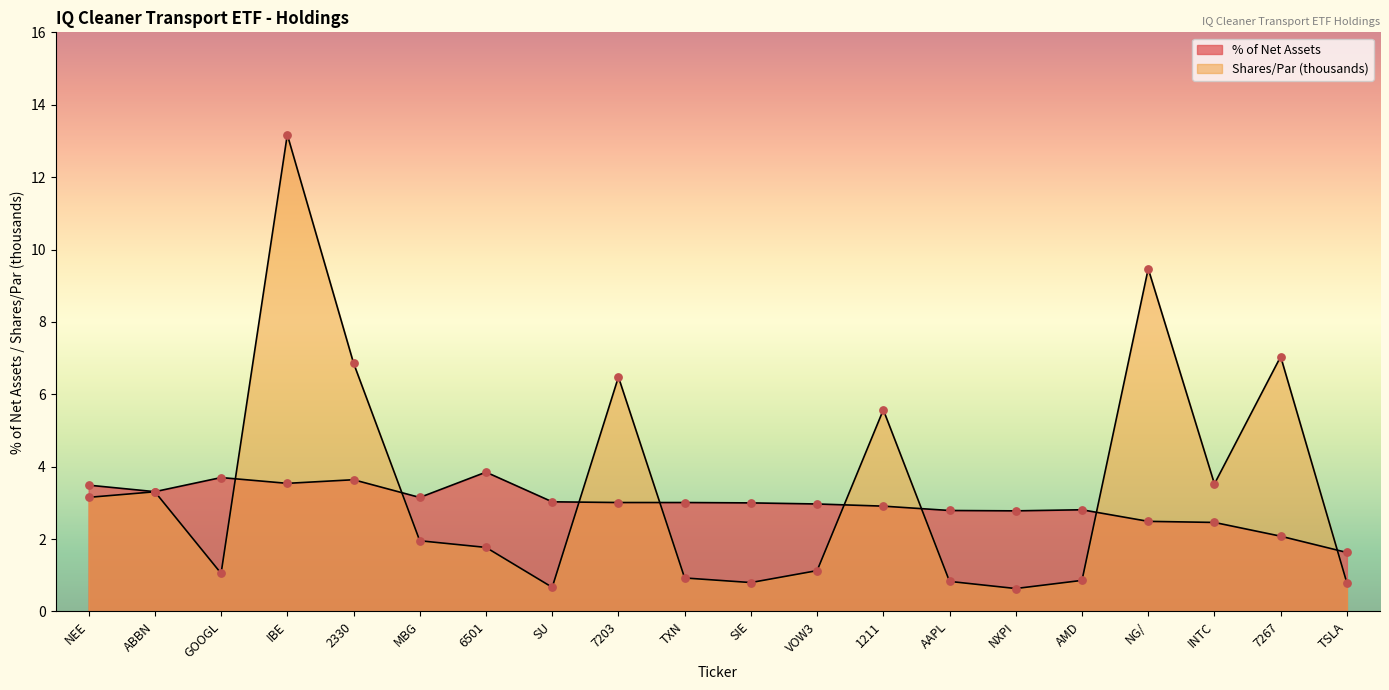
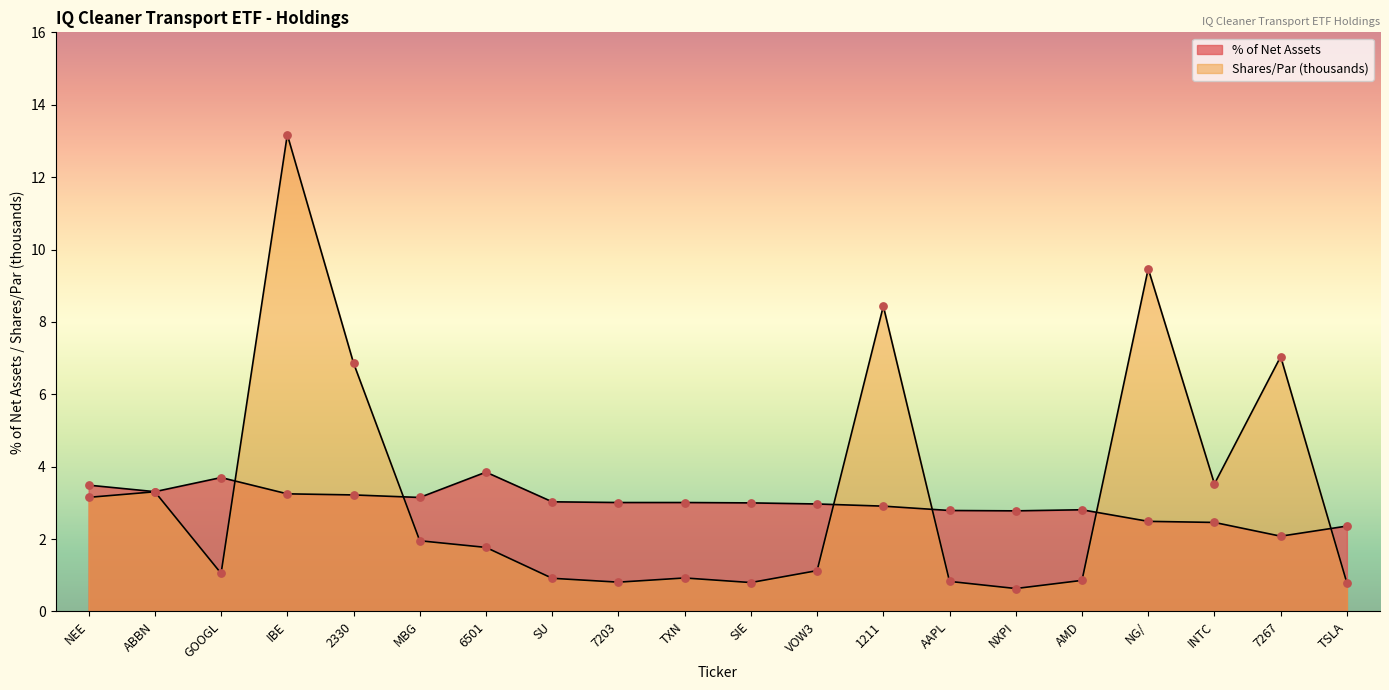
% of Net Assets, IBE: 3.5 -> 3.3
% of Net Assets, 2330: 3.6 -> 3.2
Shares/Par (thousands), SU: 0.7 -> 0.9
Shares/Par (thousands), 7203: 6.5 -> 0.8
Shares/Par (thousands), 1211: 5.6 -> 8.4
% of Net Assets, TSLA: 1.6 -> 2.4
